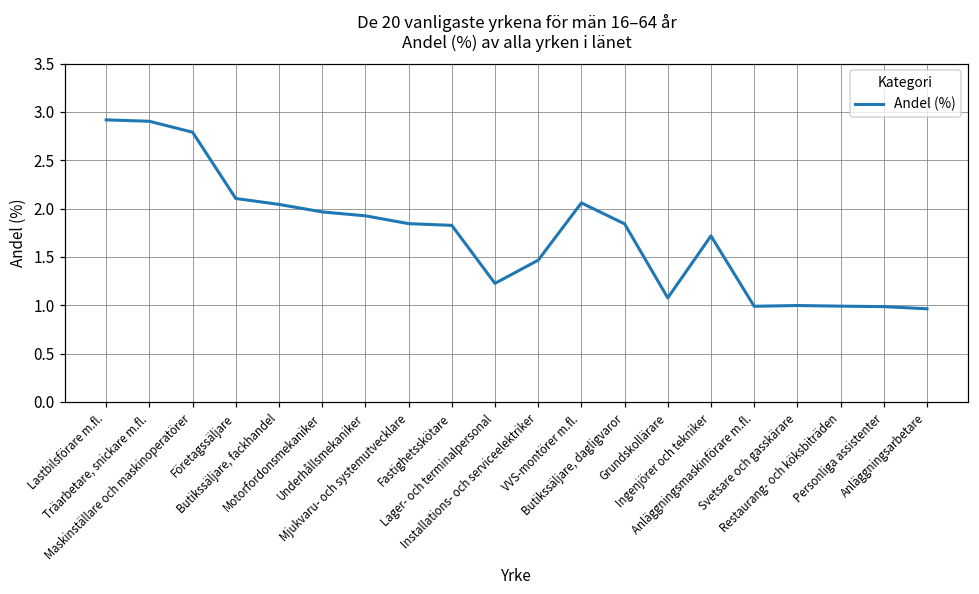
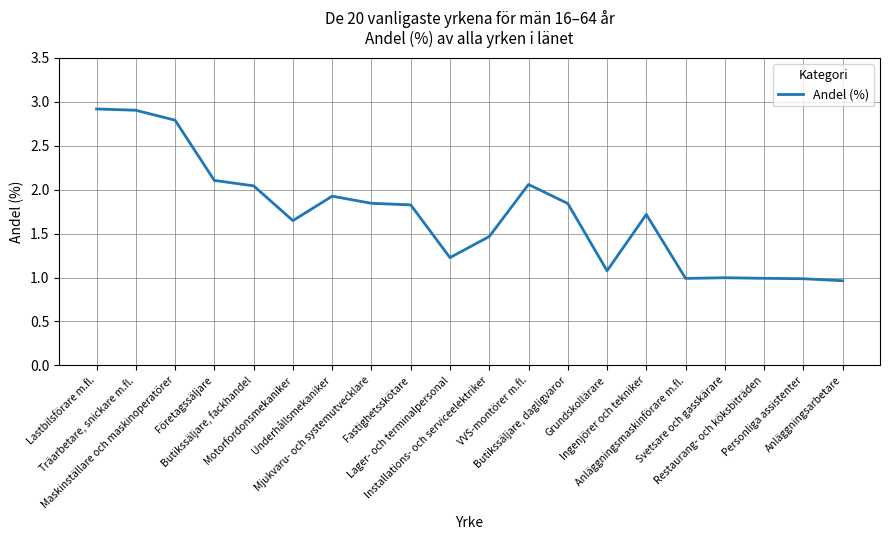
Motorfordonsmekaniker: 2.0 -> 1.6
